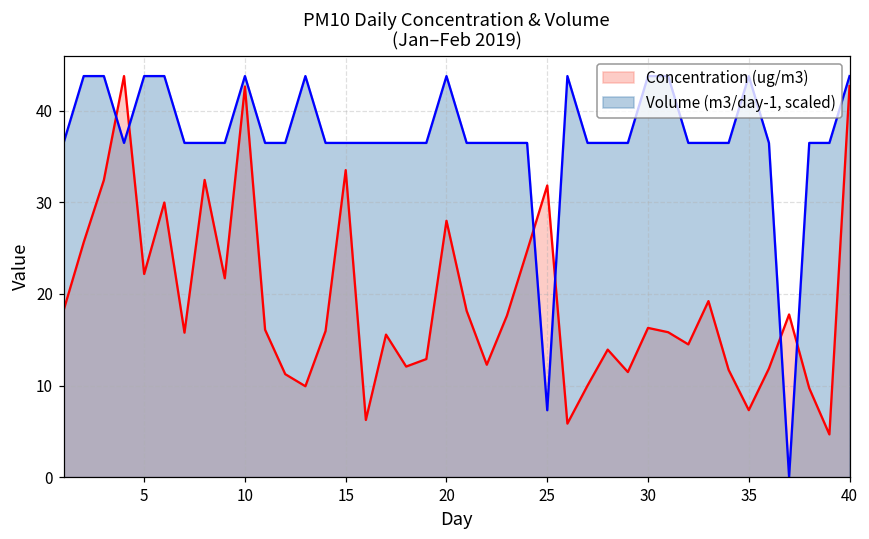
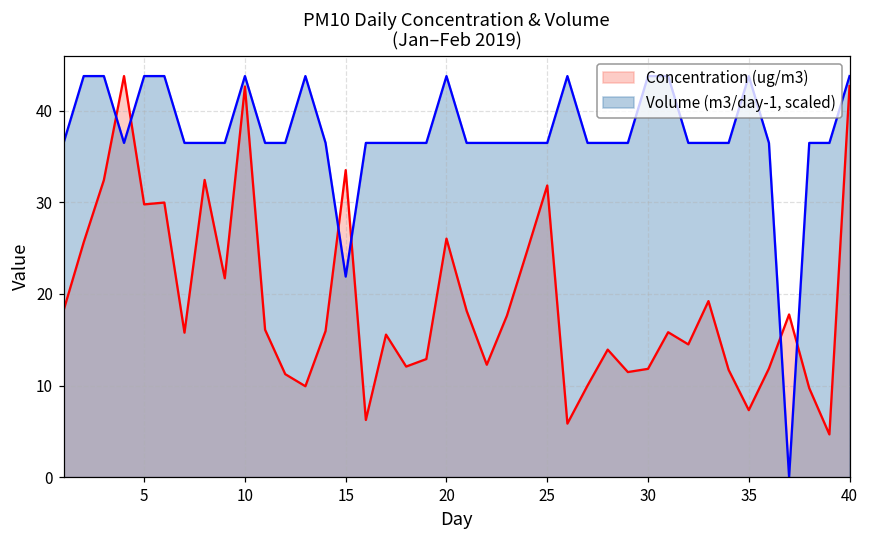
Concentration (ug/m3), 5: 22 -> 30
Volume (m3/day-1, scaled), 15: 36 -> 22
Concentration (ug/m3), 20: 28 -> 26
Volume (m3/day-1, scaled), 25: 7 -> 36
Concentration (ug/m3), 30: 16 -> 12
